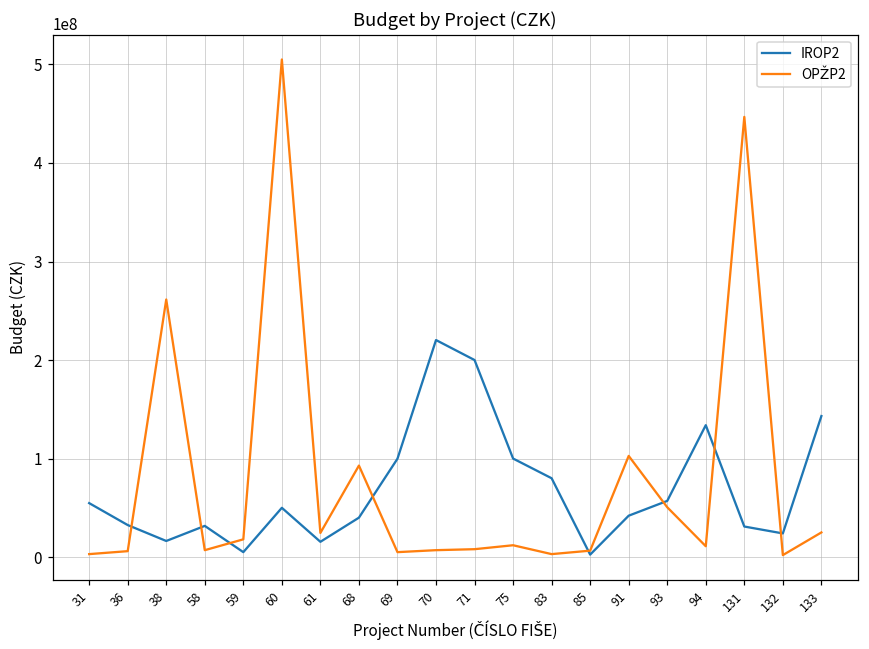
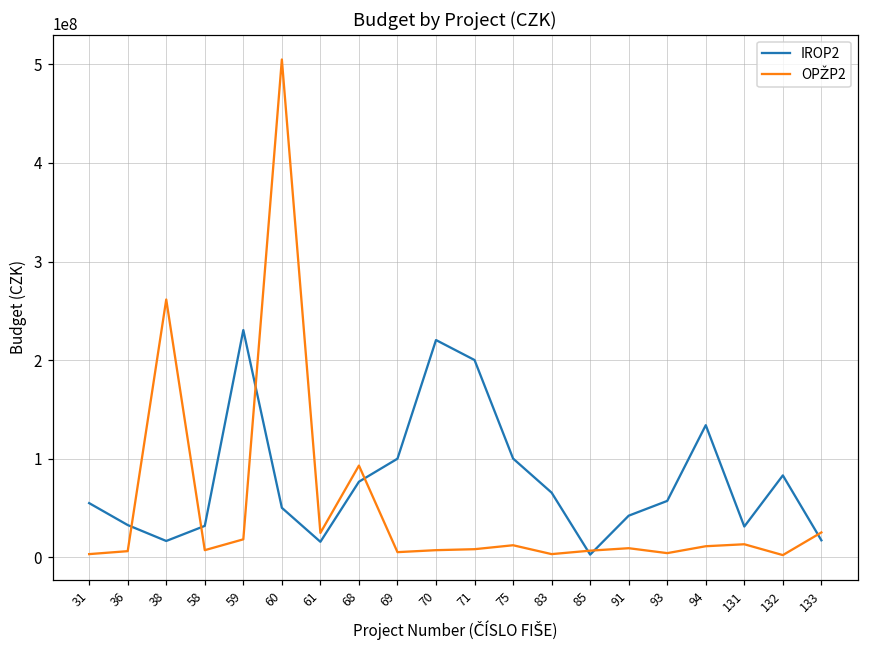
IROP2, 59: 10000000 -> 230000000
IROP2, 68: 40000000 -> 80000000
IROP2, 83: 80000000 -> 70000000
OPŽP2, 91: 100000000 -> 10000000
OPŽP2, 93: 50000000 -> 0
OPŽP2, 131: 450000000 -> 10000000
IROP2, 132: 20000000 -> 80000000
IROP2, 133: 140000000 -> 20000000
